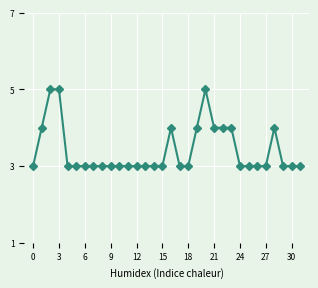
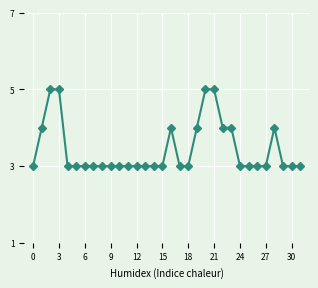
21: 4 -> 5
